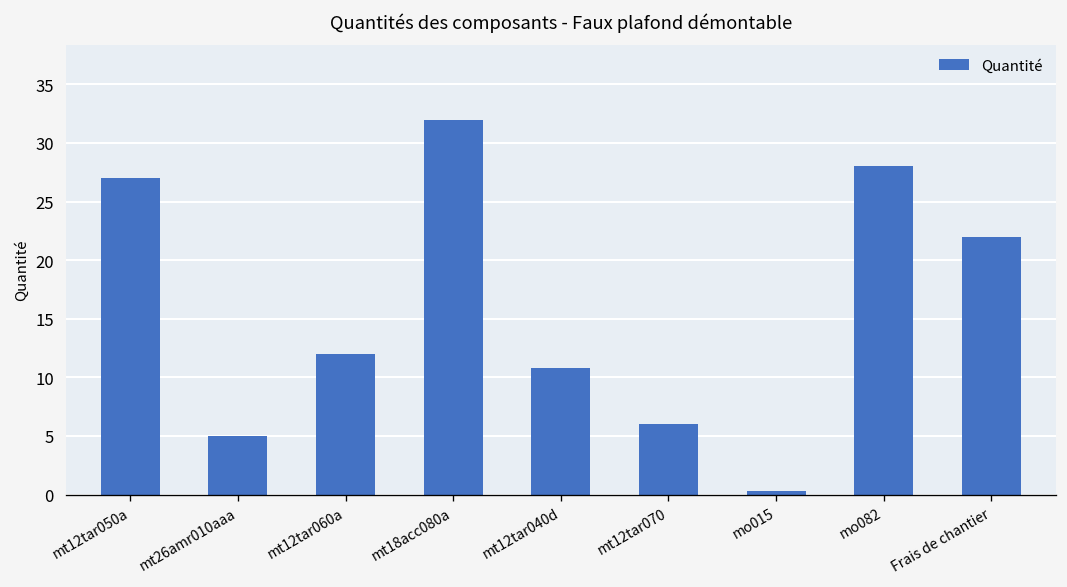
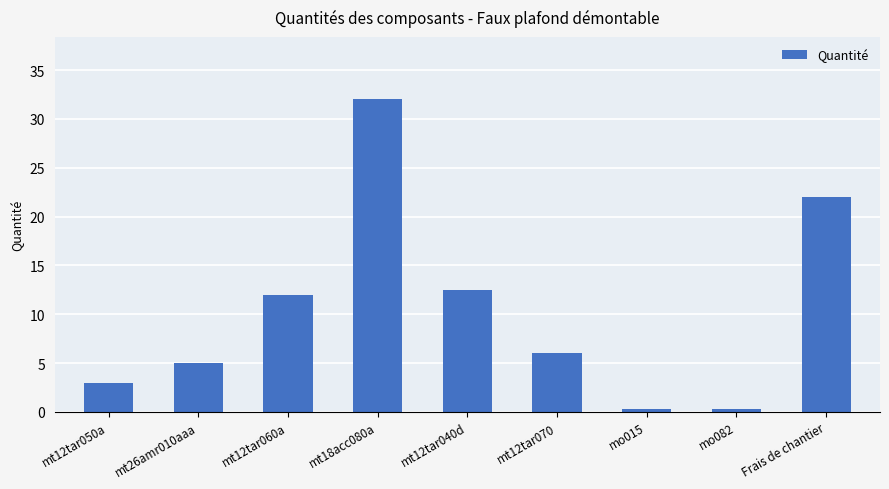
mt12tar050a: 27 -> 3
mt12tar040d: 11 -> 13
mo082: 28 -> 0
